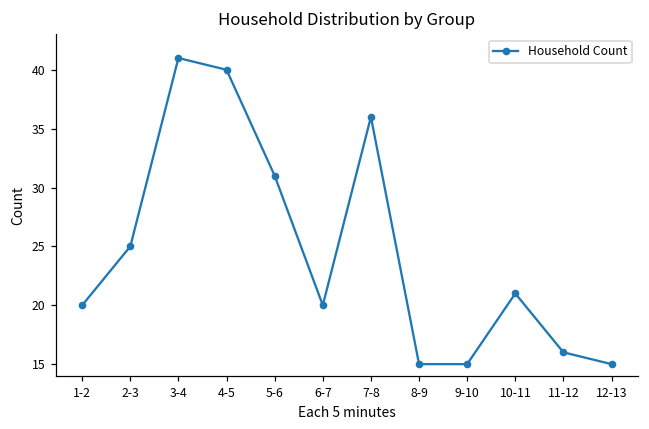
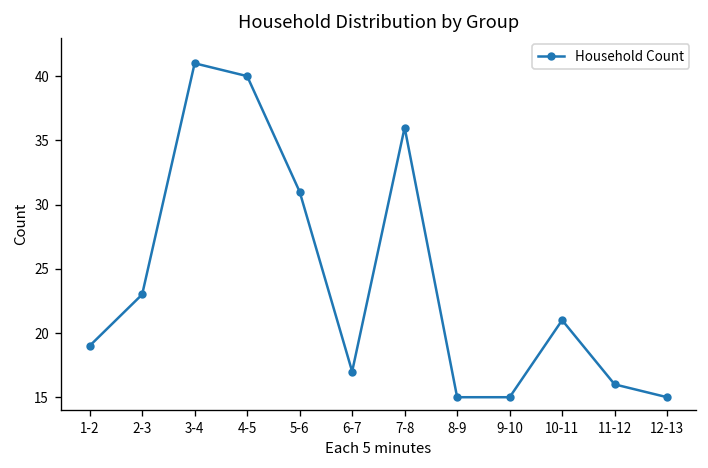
1-2: 20 -> 19
2-3: 25 -> 23
6-7: 20 -> 17
